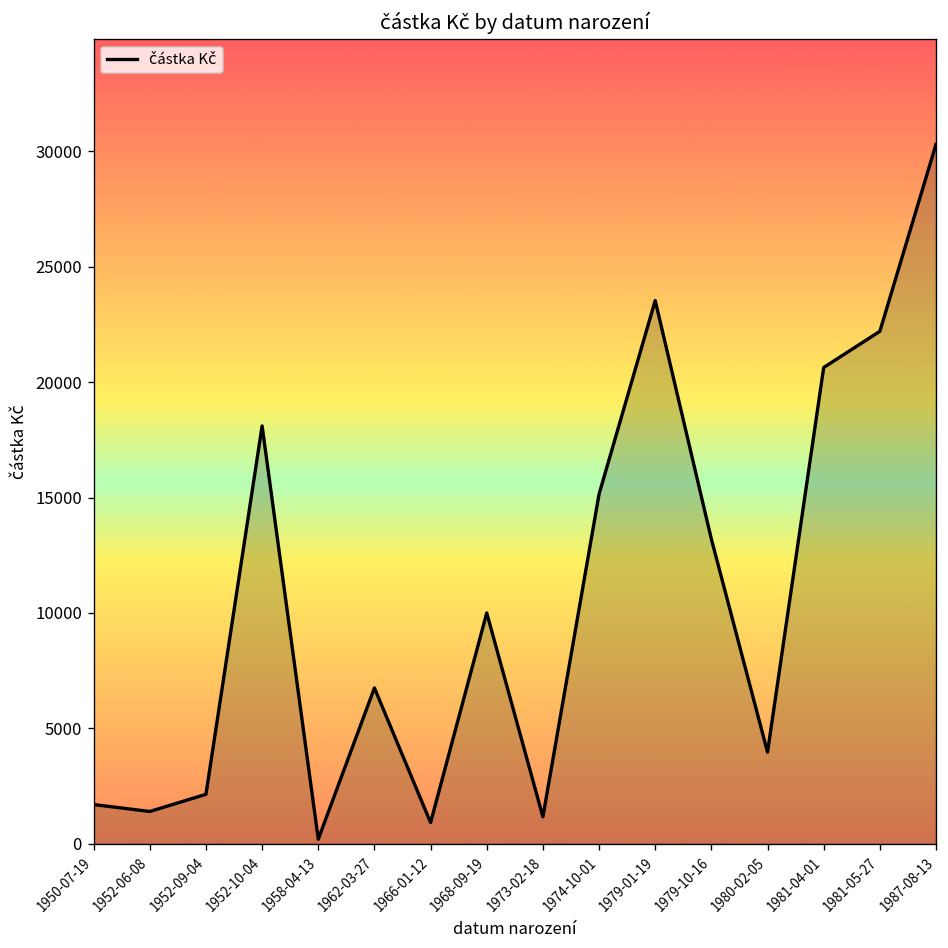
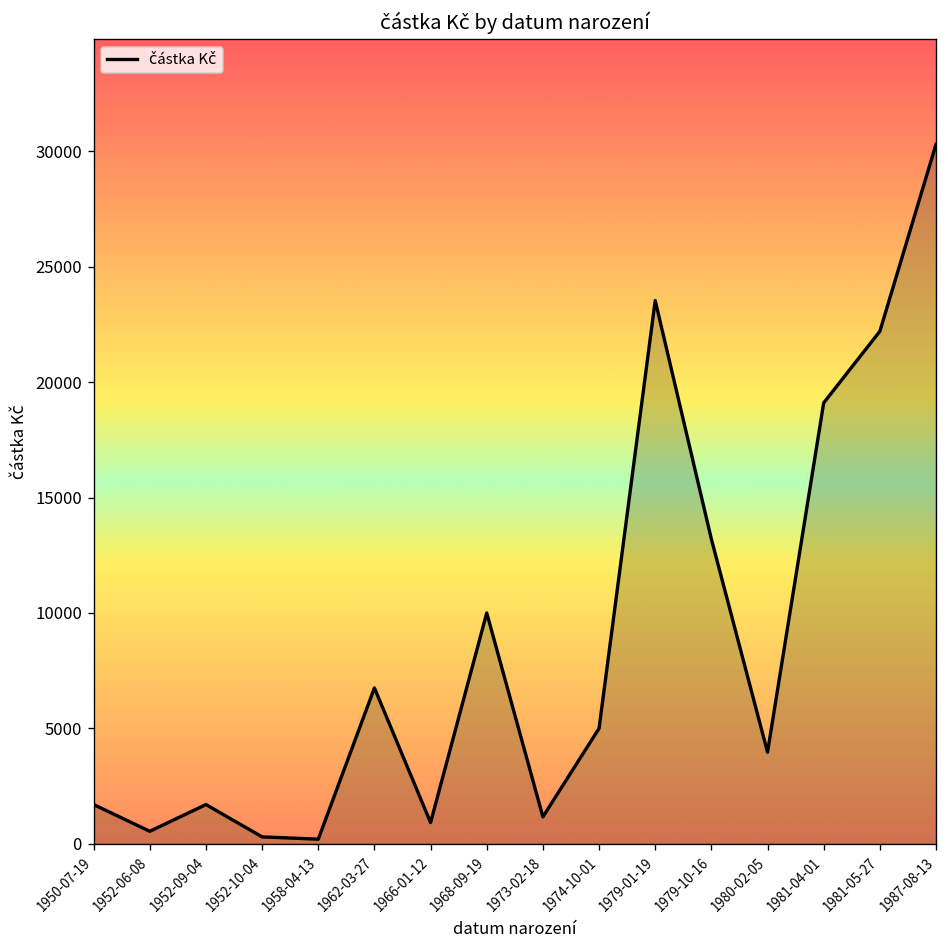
1952-06-08: 1400 -> 500
1952-09-04: 2100 -> 1700
1952-10-04: 18100 -> 300
1974-10-01: 15100 -> 5000
1981-04-01: 20600 -> 19100
